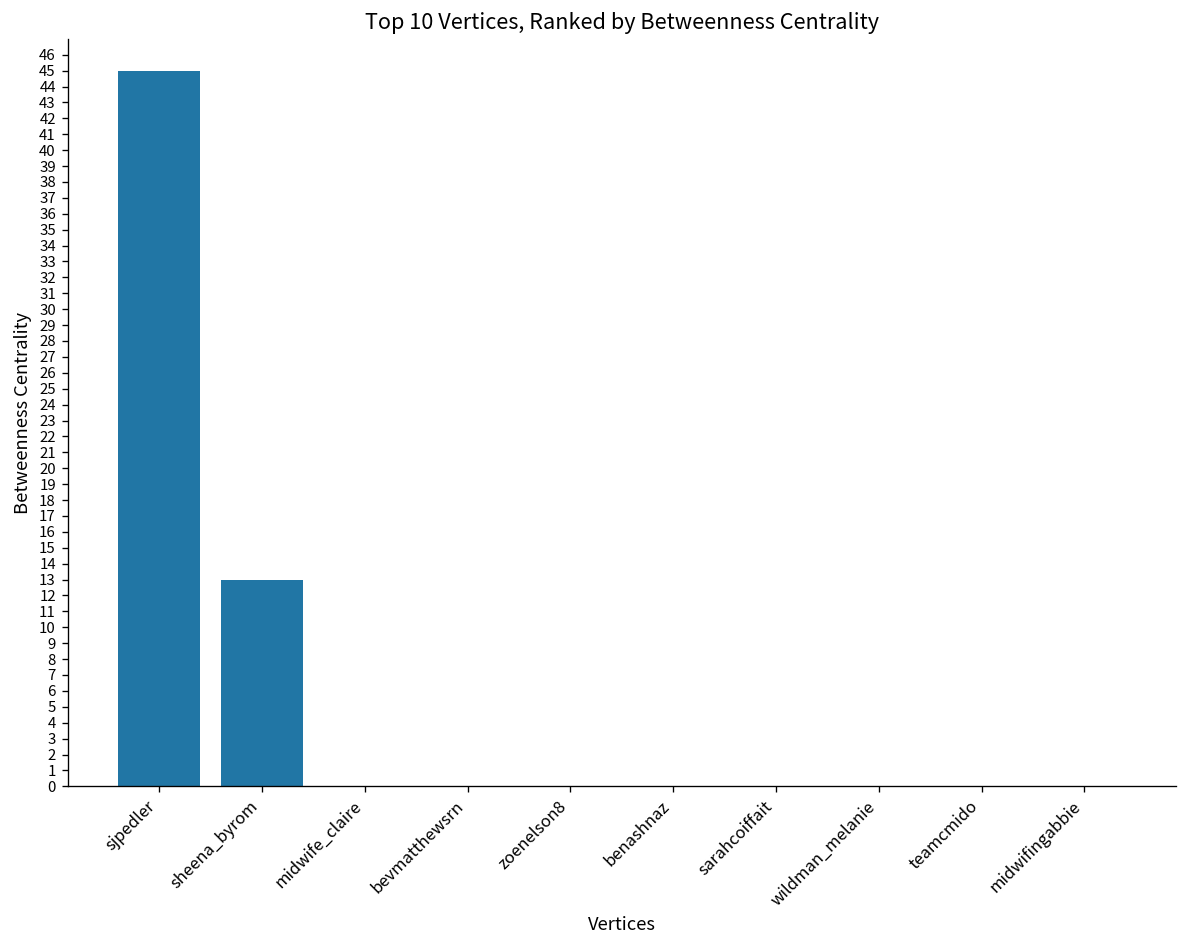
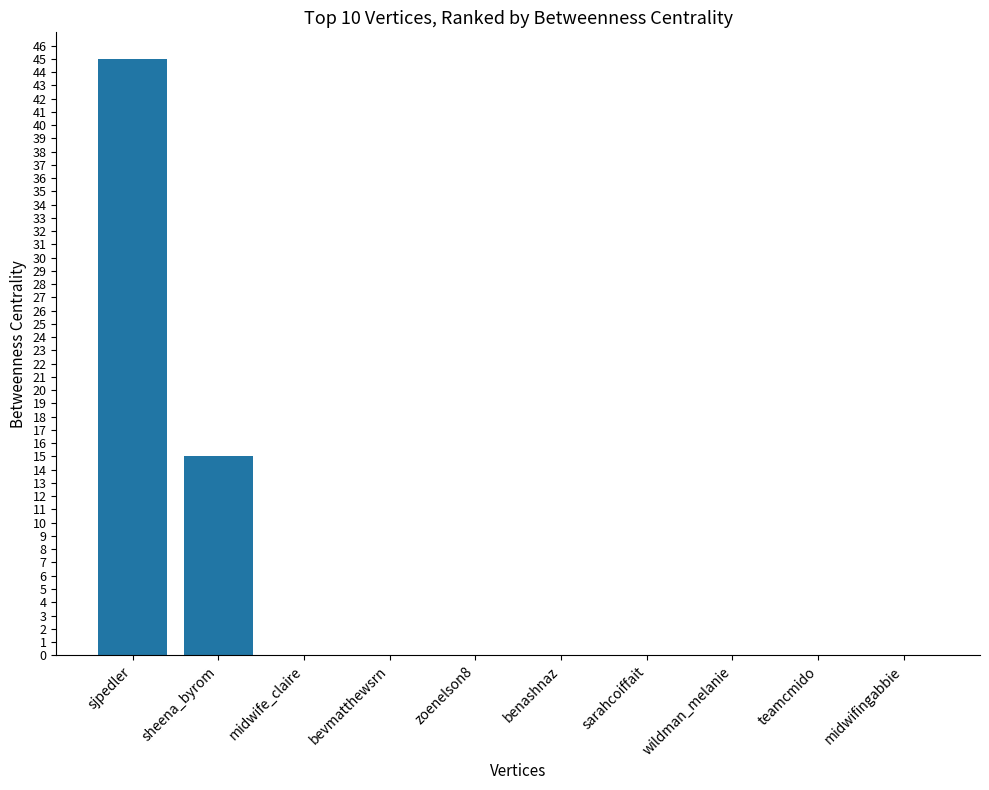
sheena_byrom: 13 -> 15
